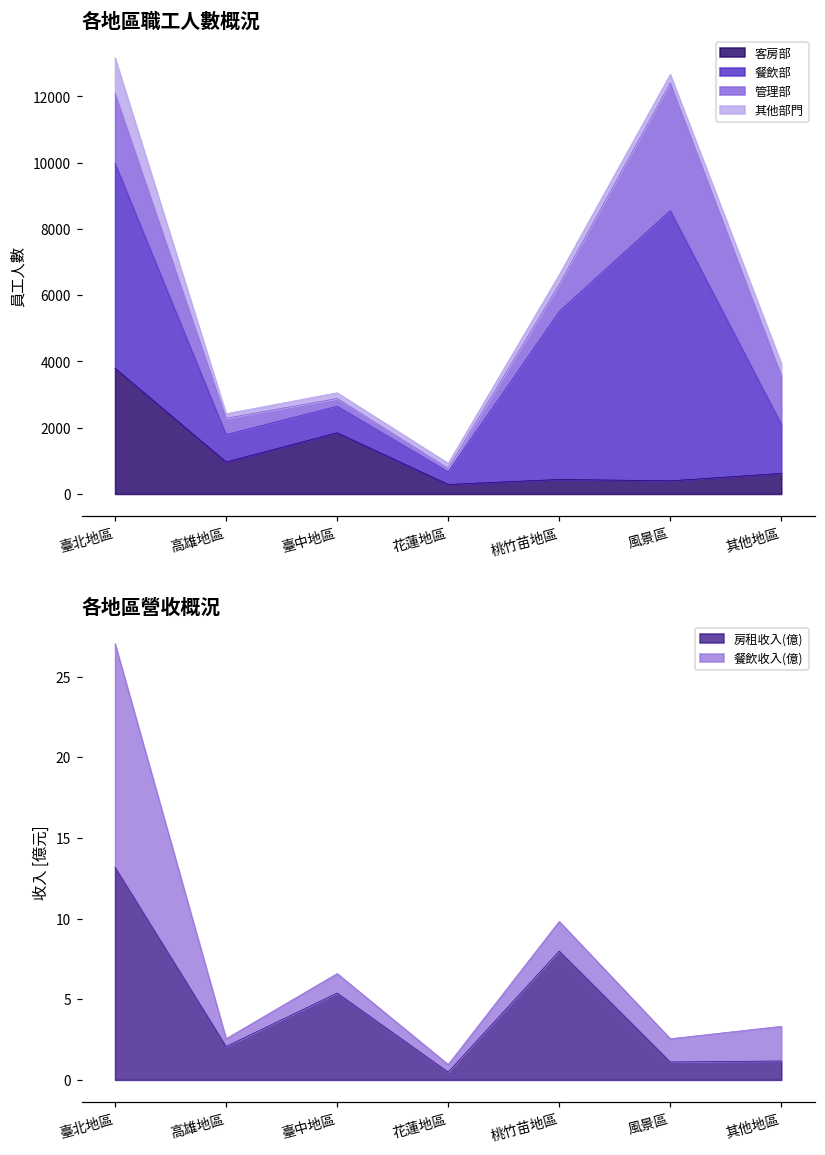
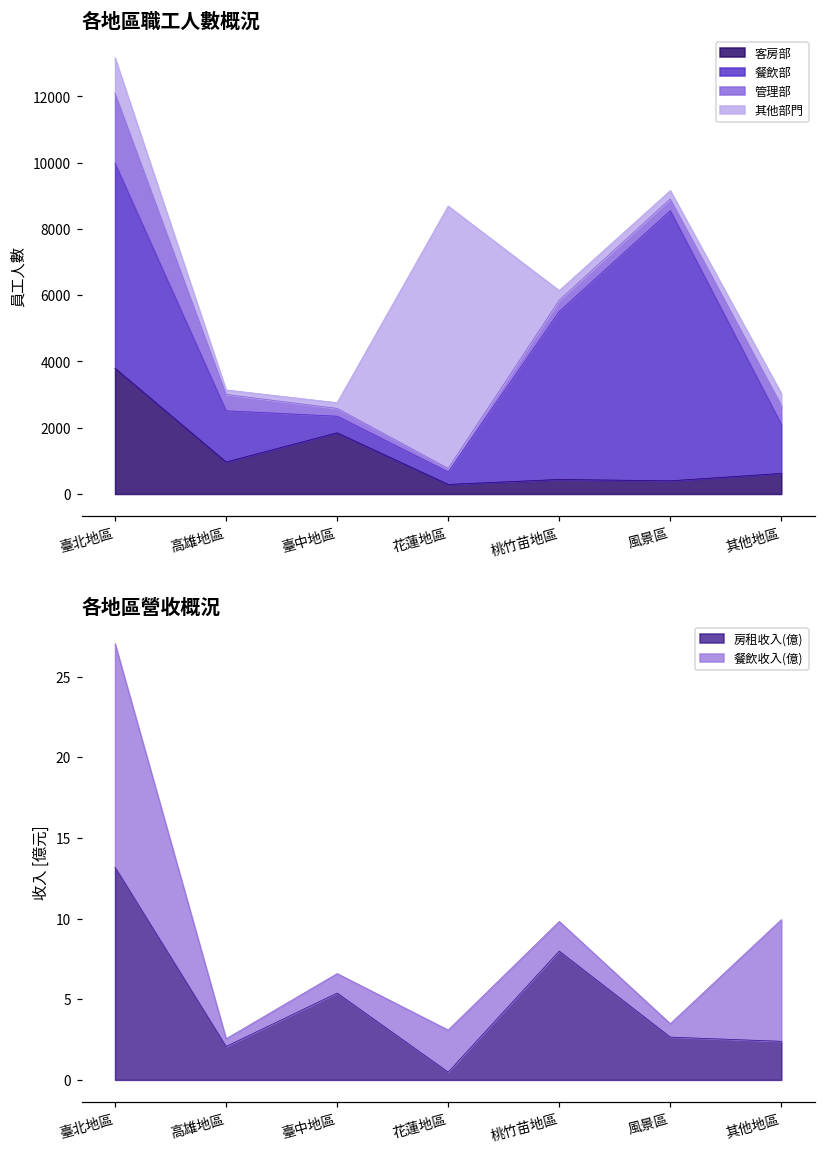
各地區職工人數概況, 餐飲部, 高雄地區: 800 -> 1500
各地區職工人數概況, 餐飲部, 臺中地區: 800 -> 500
各地區職工人數概況, 其他部門, 花蓮地區: 200 -> 7900
各地區職工人數概況, 管理部, 桃竹苗地區: 800 -> 300
各地區職工人數概況, 管理部, 風景區: 3900 -> 400
各地區職工人數概況, 管理部, 其他地區: 1500 -> 600
各地區營收概況, 餐飲收入(億), 花蓮地區: 0.5 -> 2.6
各地區營收概況, 房租收入(億), 風景區: 1.1 -> 2.7
各地區營收概況, 餐飲收入(億), 風景區: 1.4 -> 0.8
各地區營收概況, 房租收入(億), 其他地區: 1.2 -> 2.4
各地區營收概況, 餐飲收入(億), 其他地區: 2.2 -> 7.5
